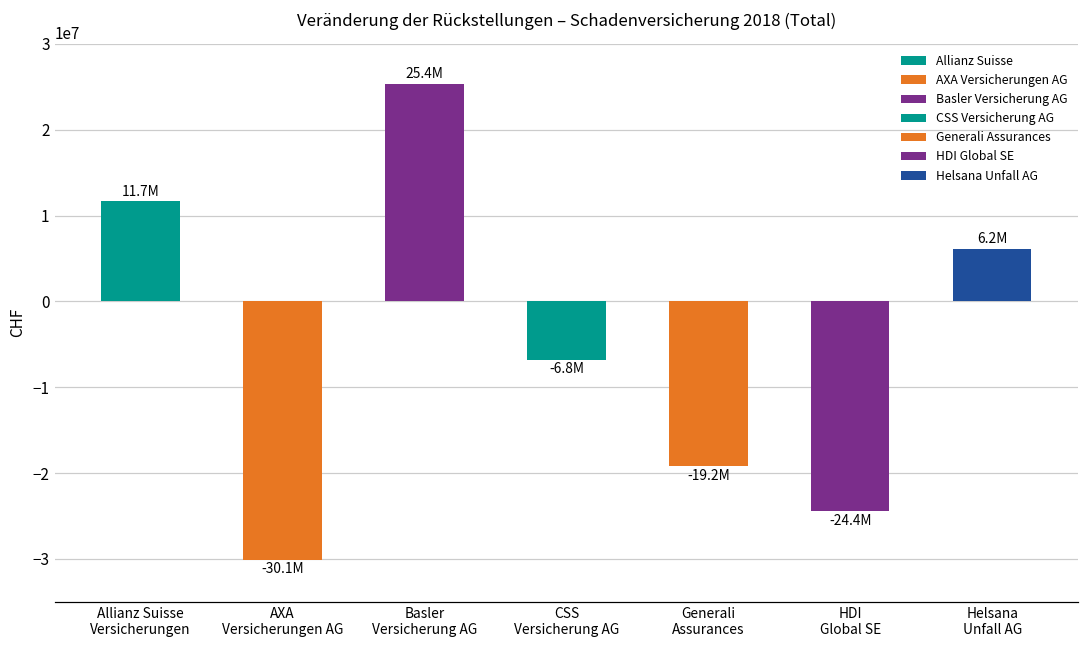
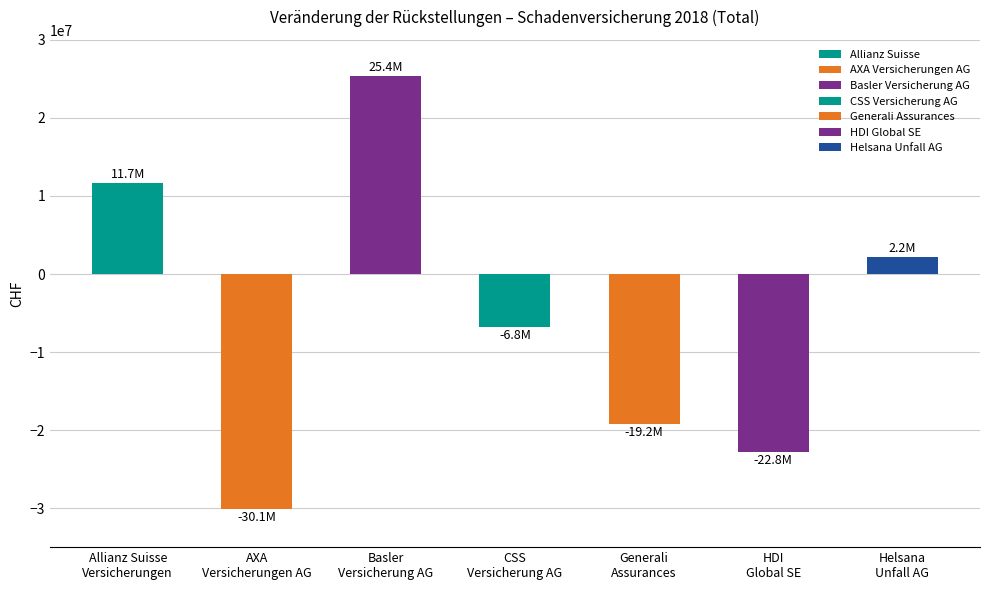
HDI Global SE: -24.4M -> -22.8M
Helsana Unfall AG: 6.2M -> 2.2M
